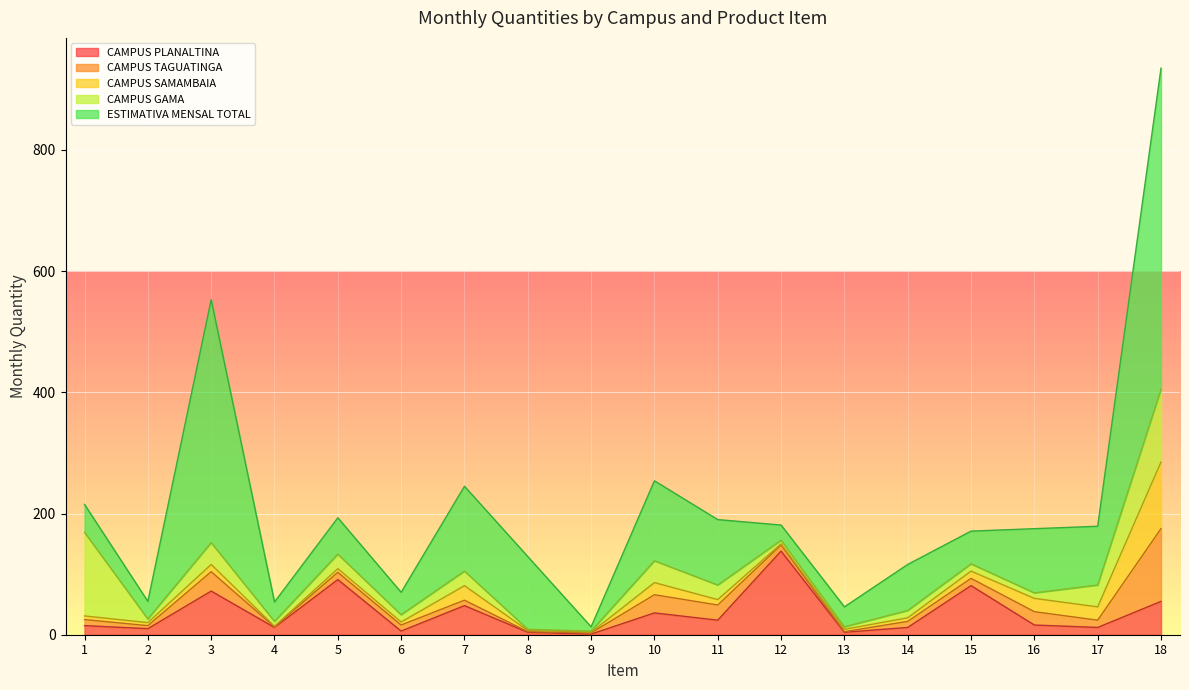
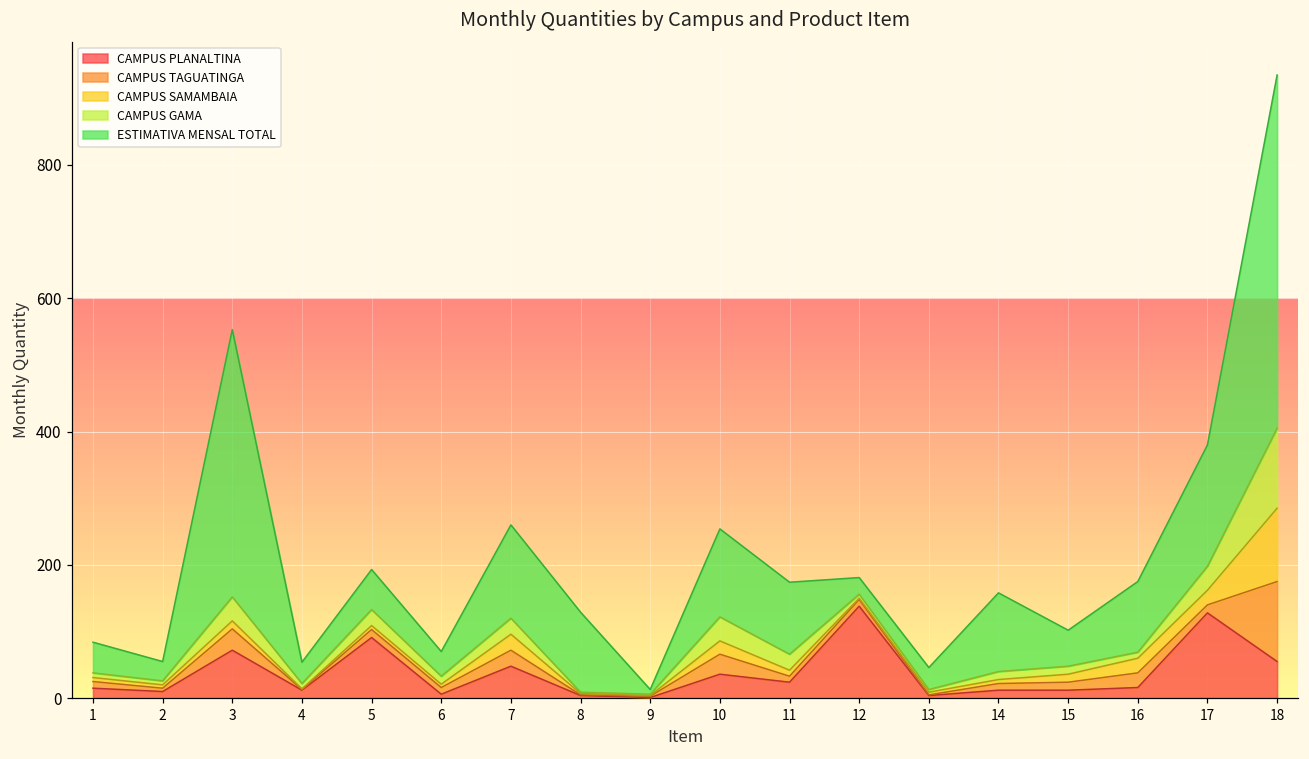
CAMPUS GAMA, 1: 140 -> 10
CAMPUS TAGUATINGA, 7: 10 -> 20
CAMPUS TAGUATINGA, 11: 30 -> 10
ESTIMATIVA MENSAL TOTAL, 14: 80 -> 120
CAMPUS PLANALTINA, 15: 80 -> 10
CAMPUS PLANALTINA, 17: 10 -> 130
ESTIMATIVA MENSAL TOTAL, 17: 100 -> 180
